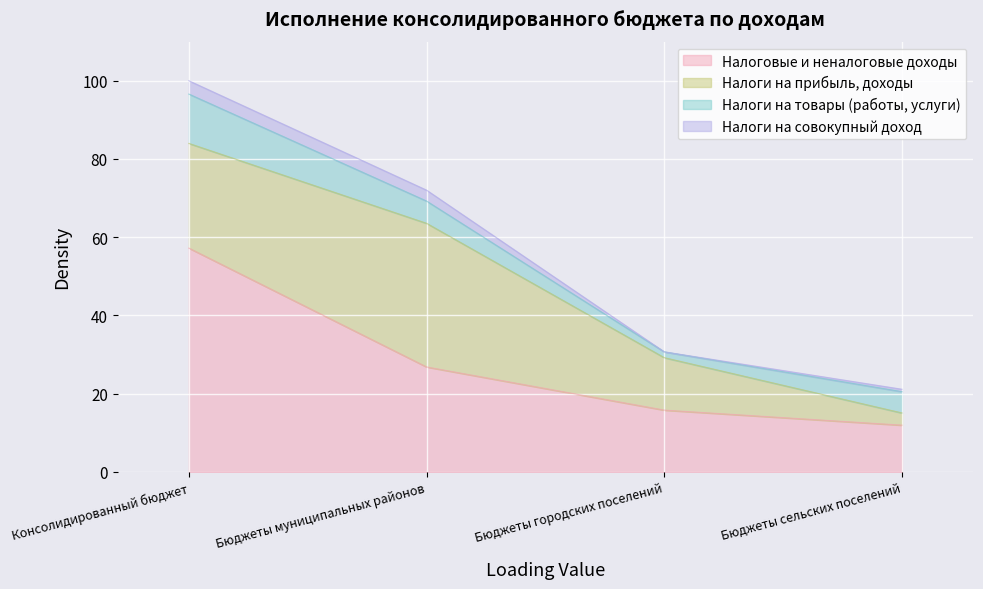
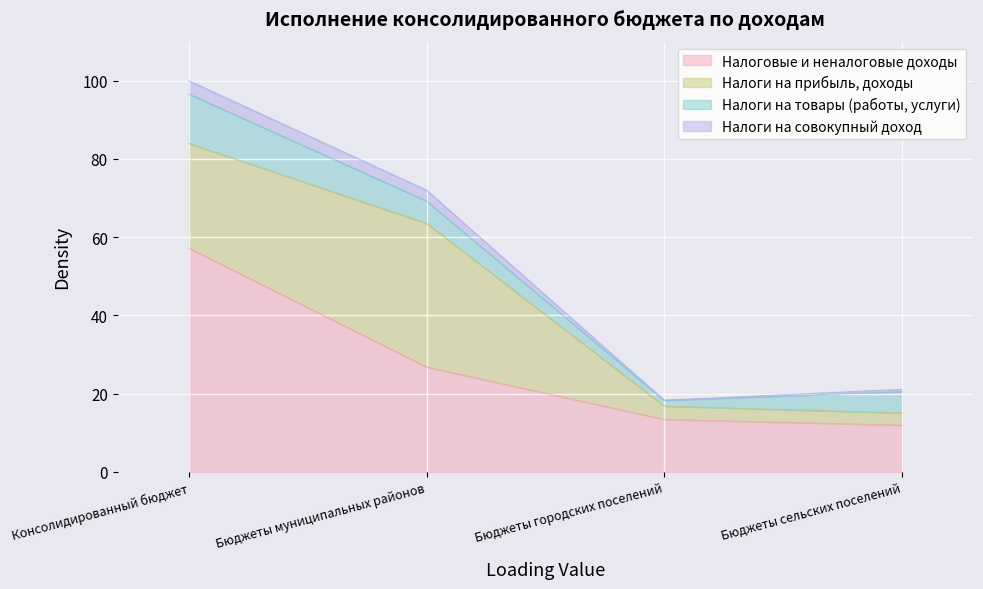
Налоговые и неналоговые доходы, Бюджеты городских поселений: 16 -> 13
Налоги на прибыль, доходы, Бюджеты городских поселений: 13 -> 3
